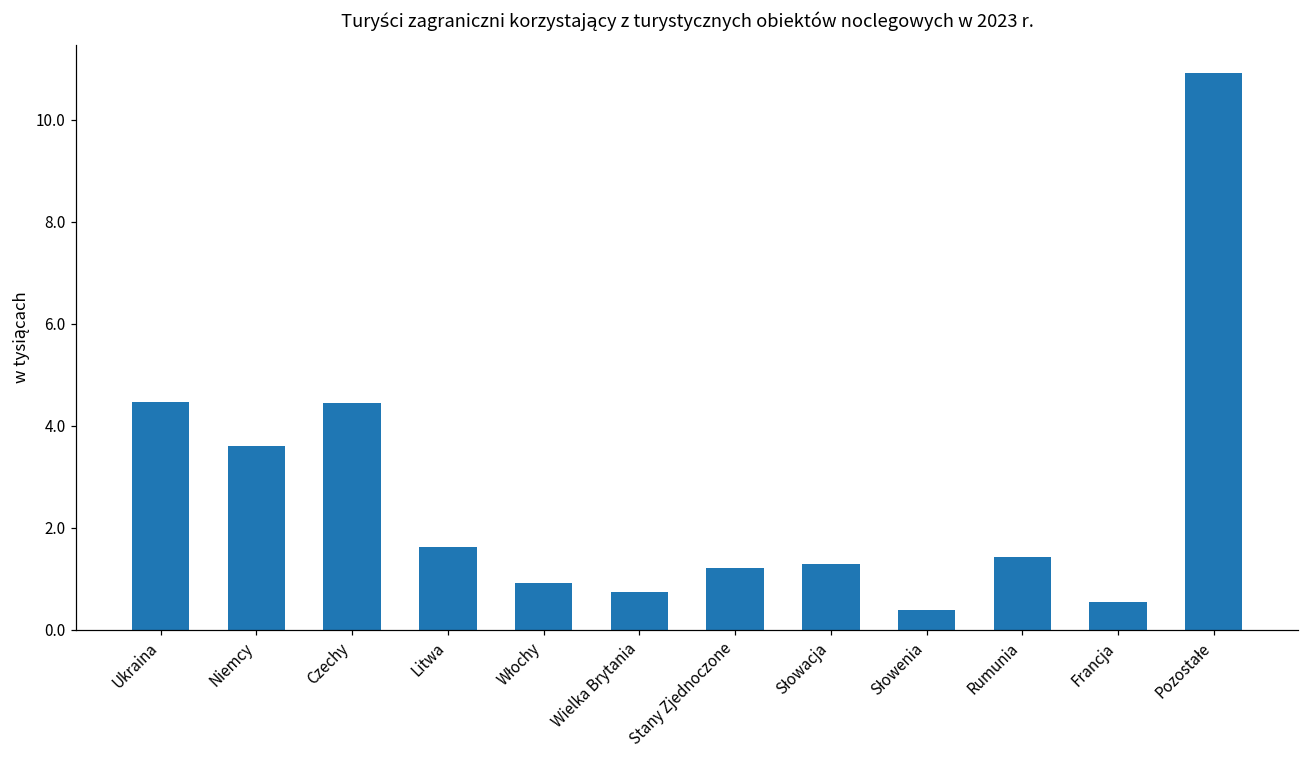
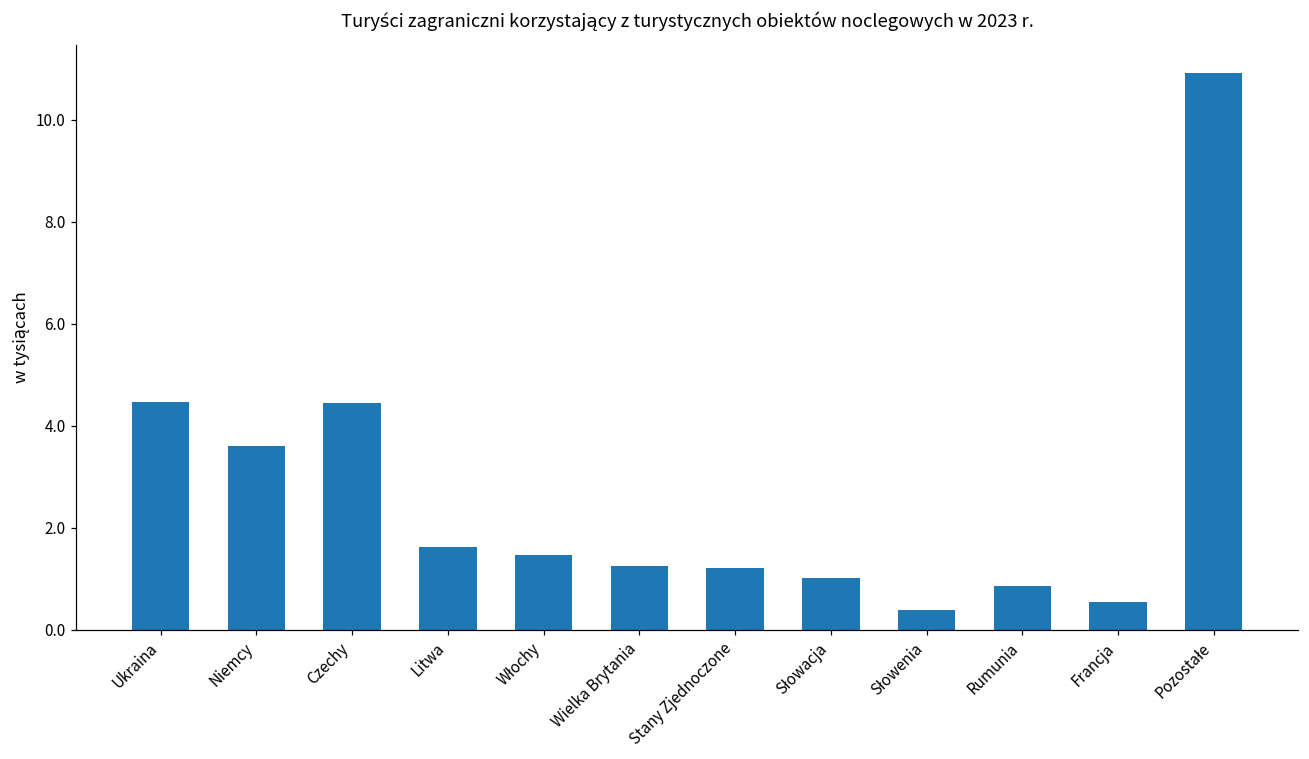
Włochy: 0.9 -> 1.5
Wielka Brytania: 0.7 -> 1.3
Słowacja: 1.3 -> 1.0
Rumunia: 1.4 -> 0.8
